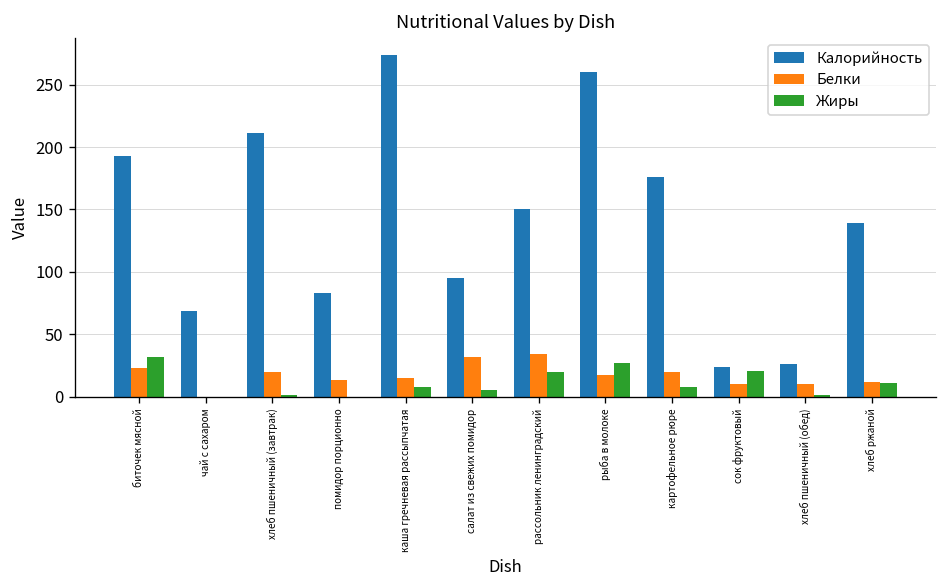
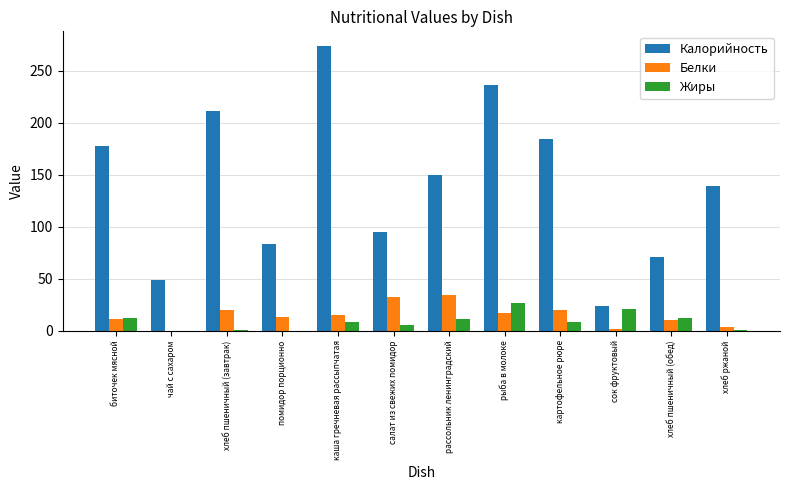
Калорийность, биточек мясной: 193 -> 177
Белки, биточек мясной: 23 -> 11
Жиры, биточек мясной: 32 -> 12
Калорийность, чай с сахаром: 69 -> 49
Жиры, рассольник ленинградский: 20 -> 11
Калорийность, рыба в молоке: 260 -> 236
Калорийность, картофельное рюре: 176 -> 184
Белки, сок фруктовый: 10 -> 2
Калорийность, хлеб пшеничный (обед): 26 -> 71
Жиры, хлеб пшеничный (обед): 1 -> 12
Белки, хлеб ржаной: 12 -> 3
Жиры, хлеб ржаной: 11 -> 1
